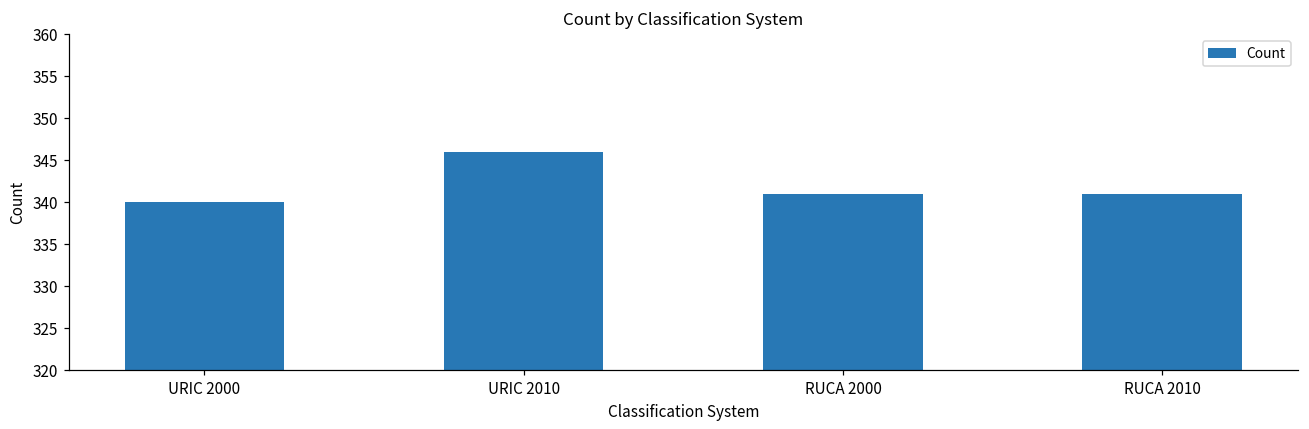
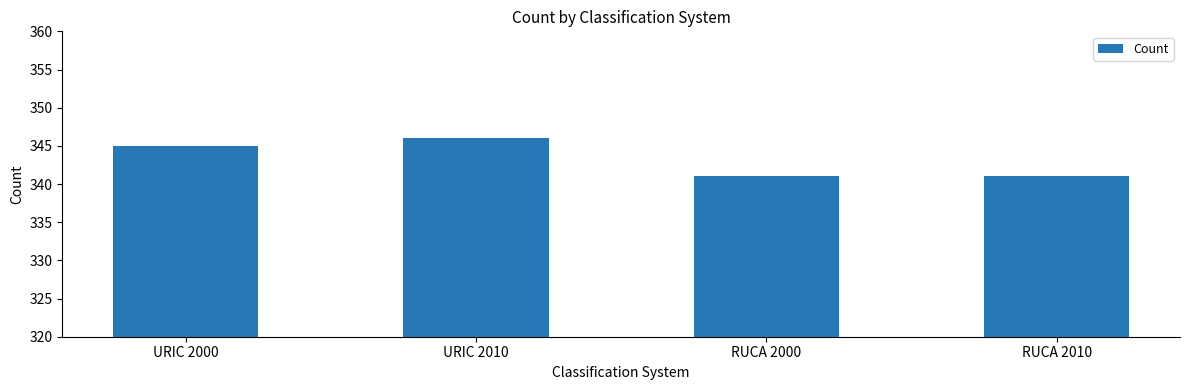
URIC 2000: 340 -> 345
